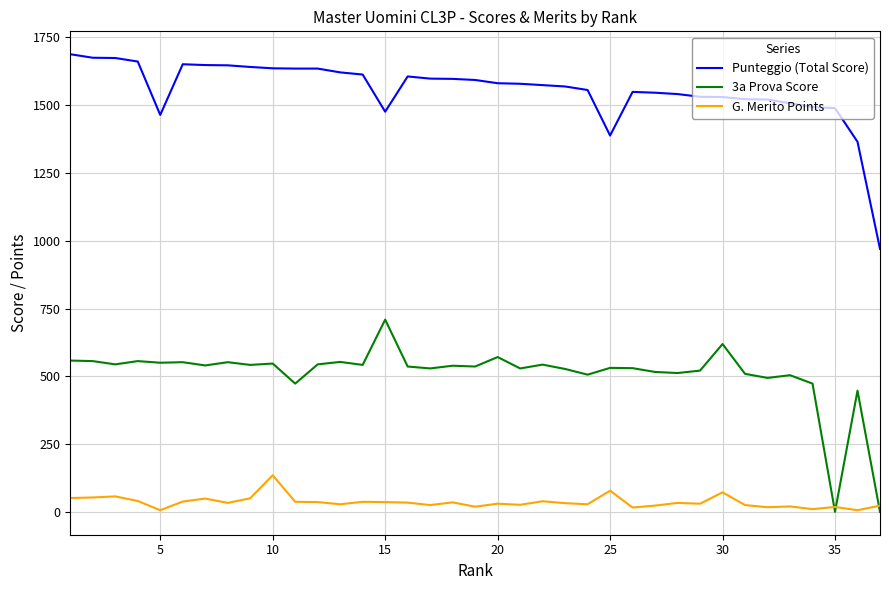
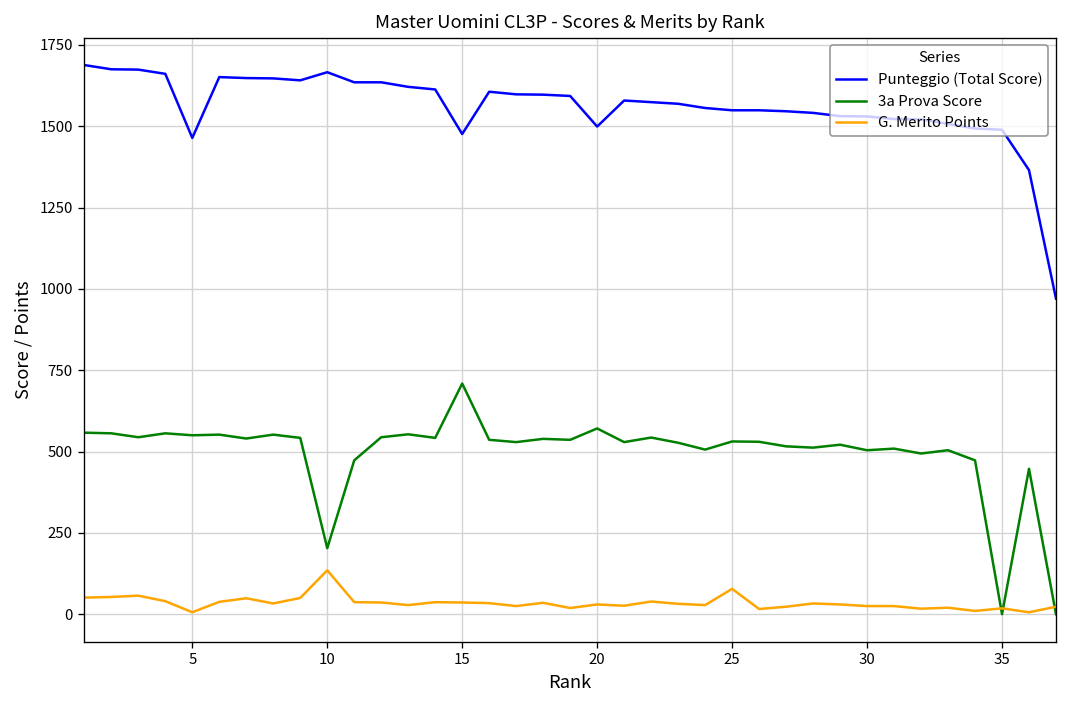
Punteggio (Total Score), 10: 1640 -> 1670
3a Prova Score, 10: 550 -> 200
Punteggio (Total Score), 20: 1580 -> 1500
Punteggio (Total Score), 25: 1390 -> 1550
3a Prova Score, 30: 620 -> 500
G. Merito Points, 30: 70 -> 30
